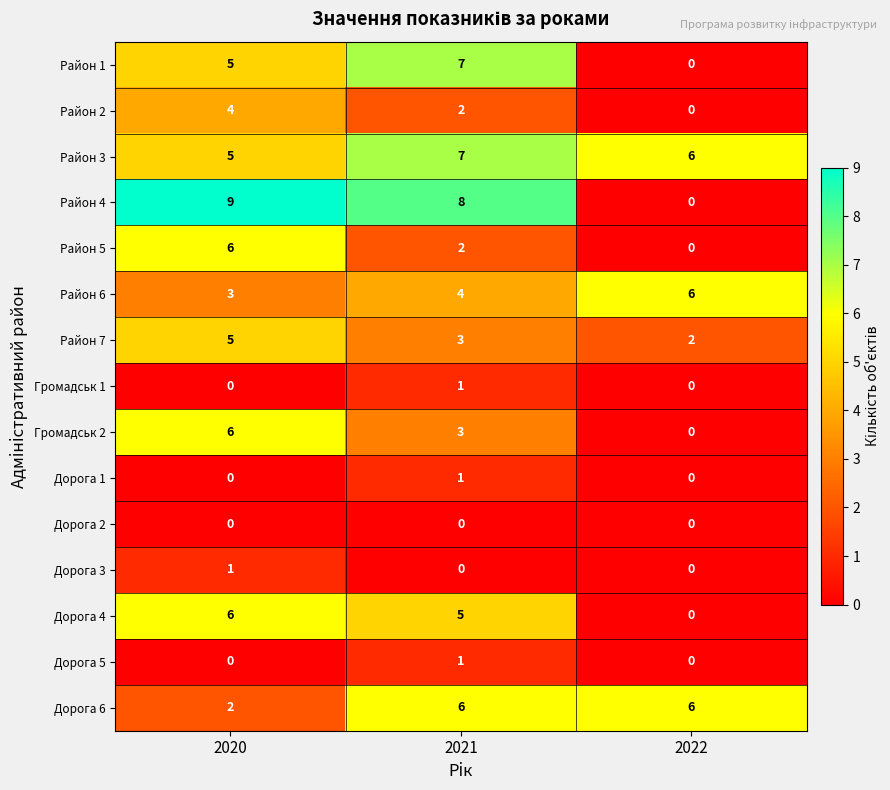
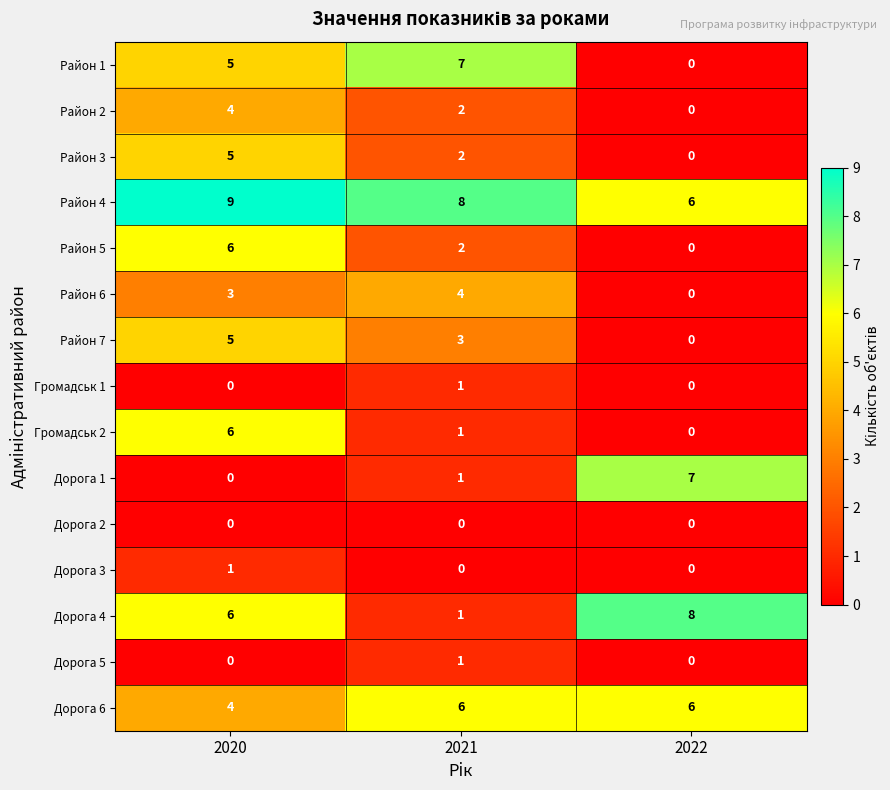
Район 3, 2021: 7 -> 2
Район 3, 2022: 6 -> 0
Район 4, 2022: 0 -> 6
Район 6, 2022: 6 -> 0
Район 7, 2022: 2 -> 0
Громадськ 2, 2021: 3 -> 1
Дорога 1, 2022: 0 -> 7
Дорога 4, 2021: 5 -> 1
Дорога 4, 2022: 0 -> 8
Дорога 6, 2020: 2 -> 4
